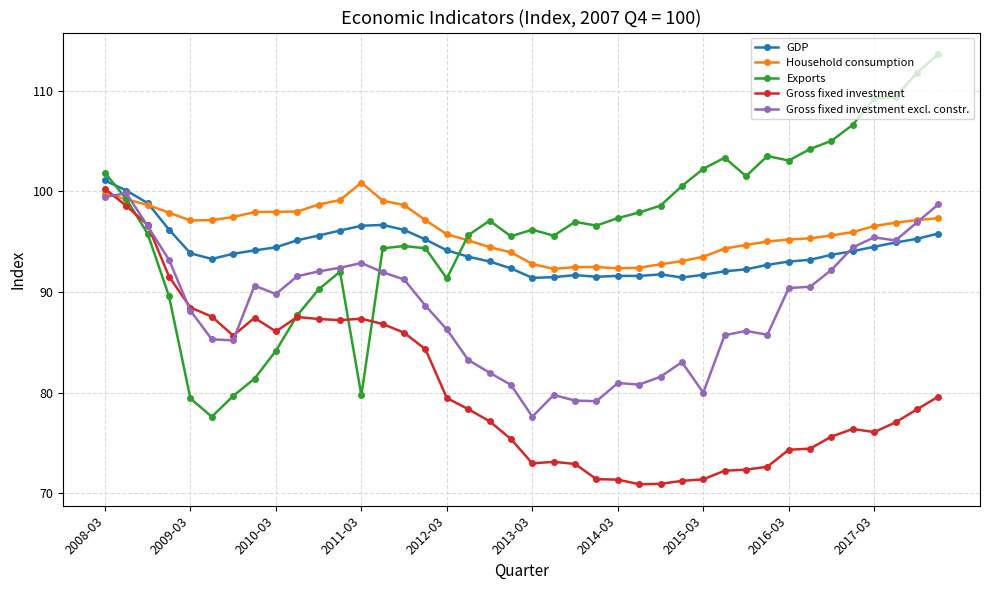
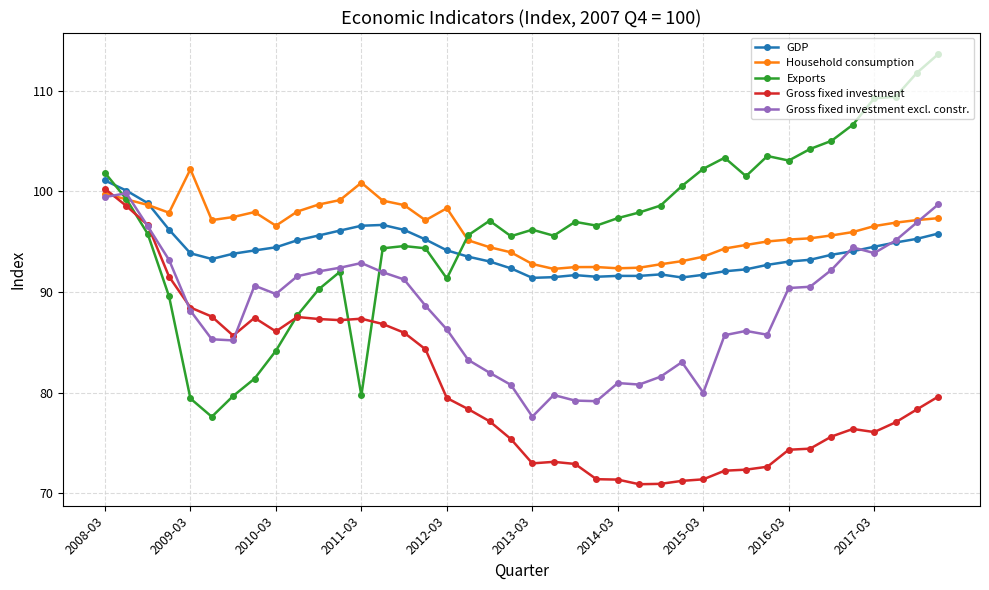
Household consumption, 2009-03: 97.1 -> 102.2
Household consumption, 2010-03: 98.0 -> 96.6
Household consumption, 2012-03: 95.7 -> 98.3
Gross fixed investment excl. constr., 2017-03: 95.4 -> 93.9
